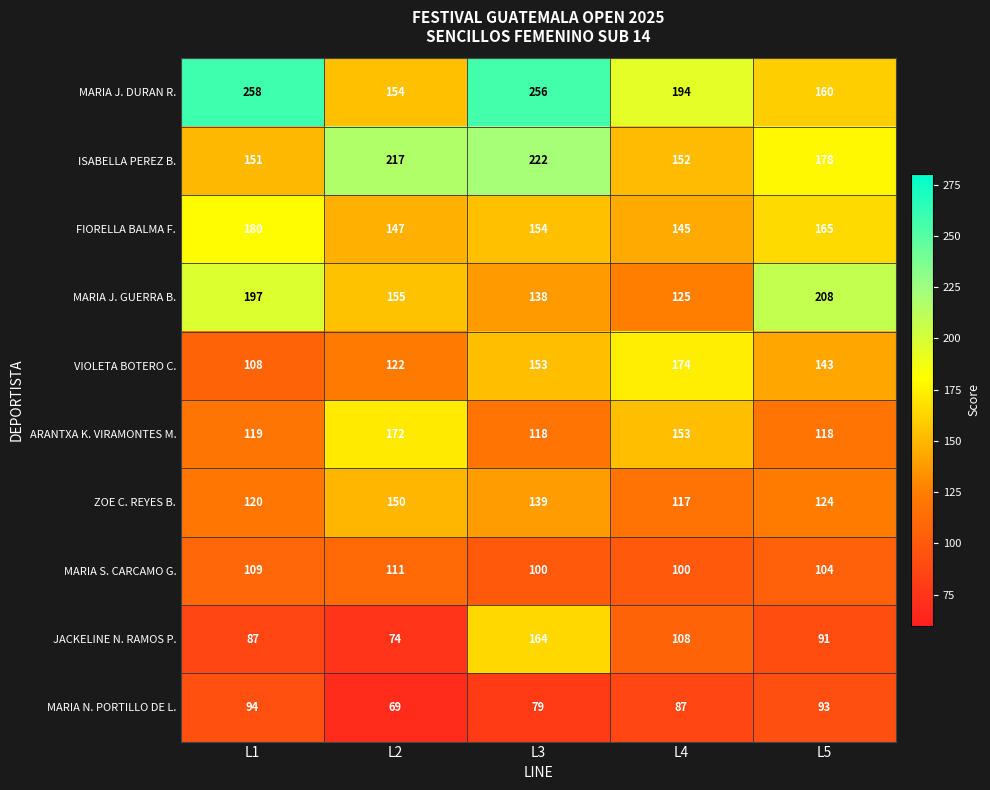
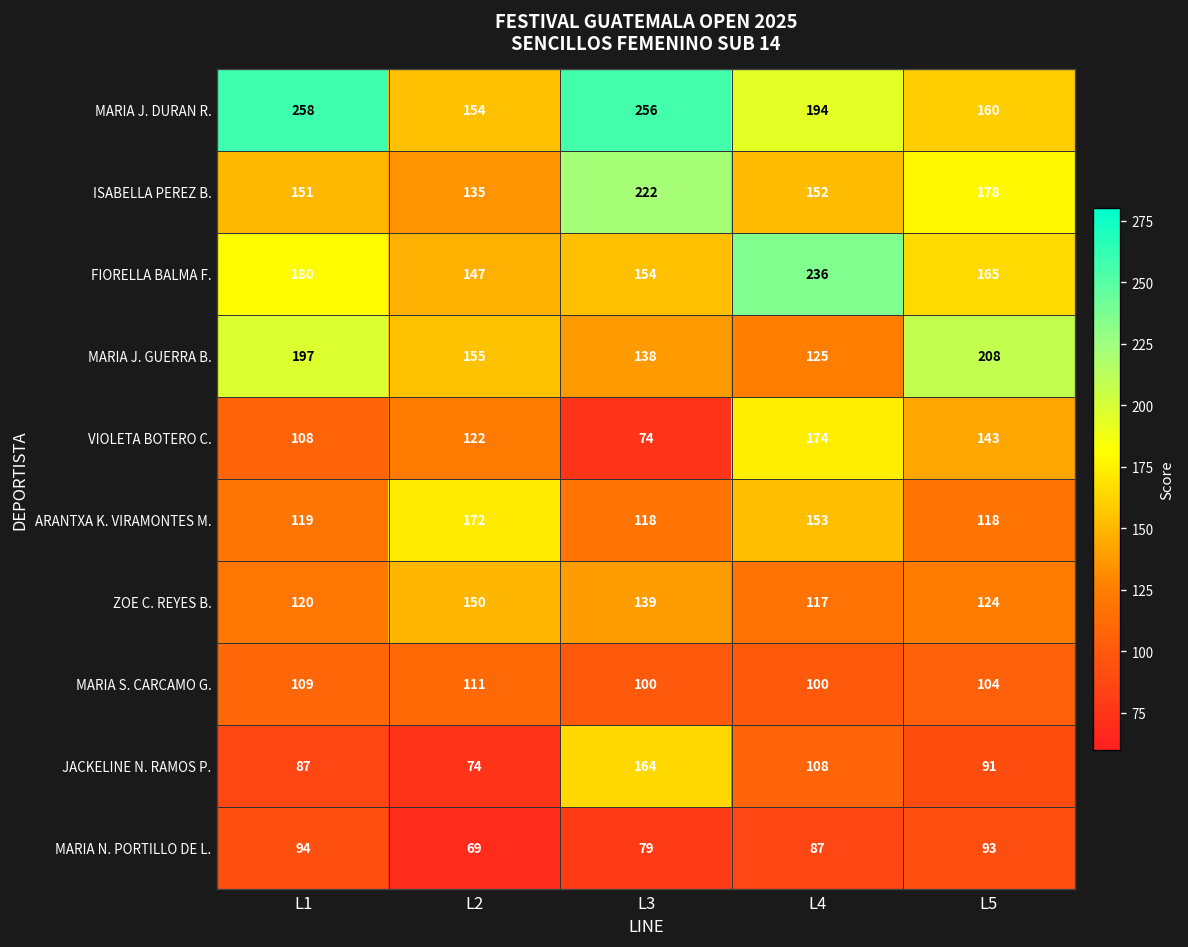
ISABELLA PEREZ B., L2: 217 -> 135
FIORELLA BALMA F., L4: 145 -> 236
VIOLETA BOTERO C., L3: 153 -> 74
